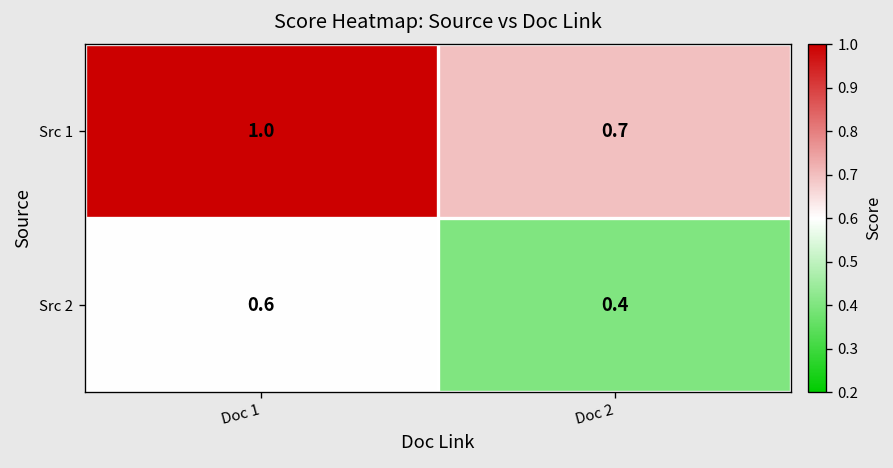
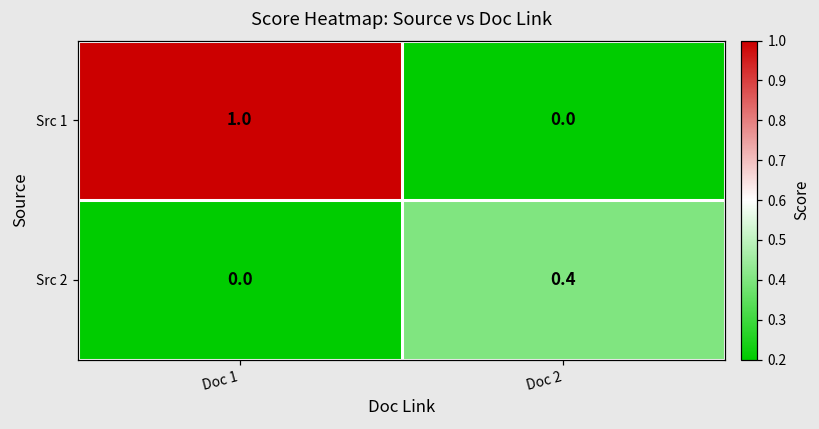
Src 1, Doc 2: 0.7 -> 0.0
Src 2, Doc 1: 0.6 -> 0.0
